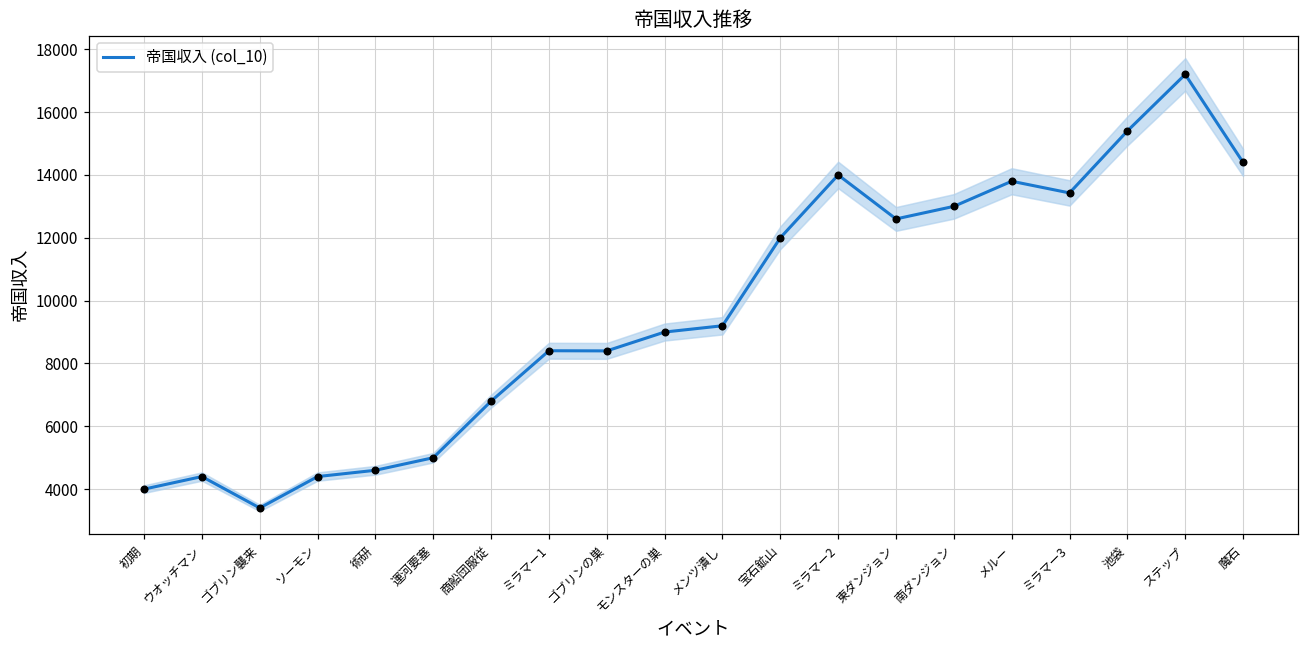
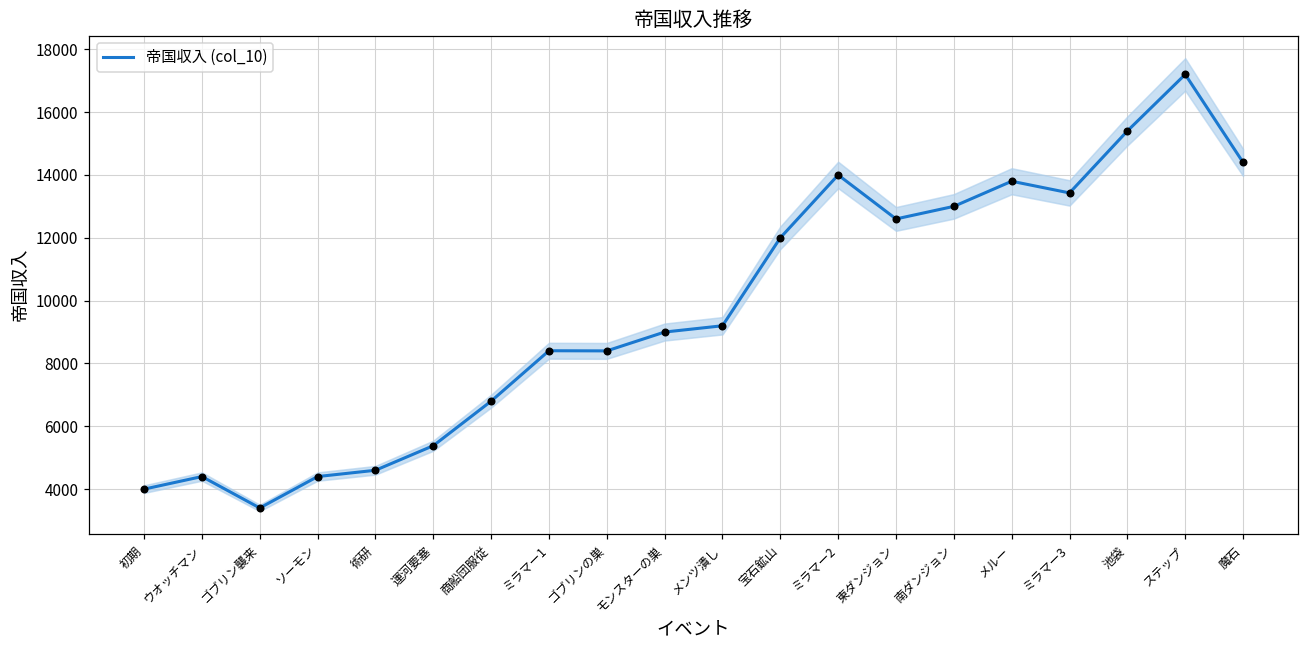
帝国収入 (col_10), 運河要塞: 5000 -> 5400
